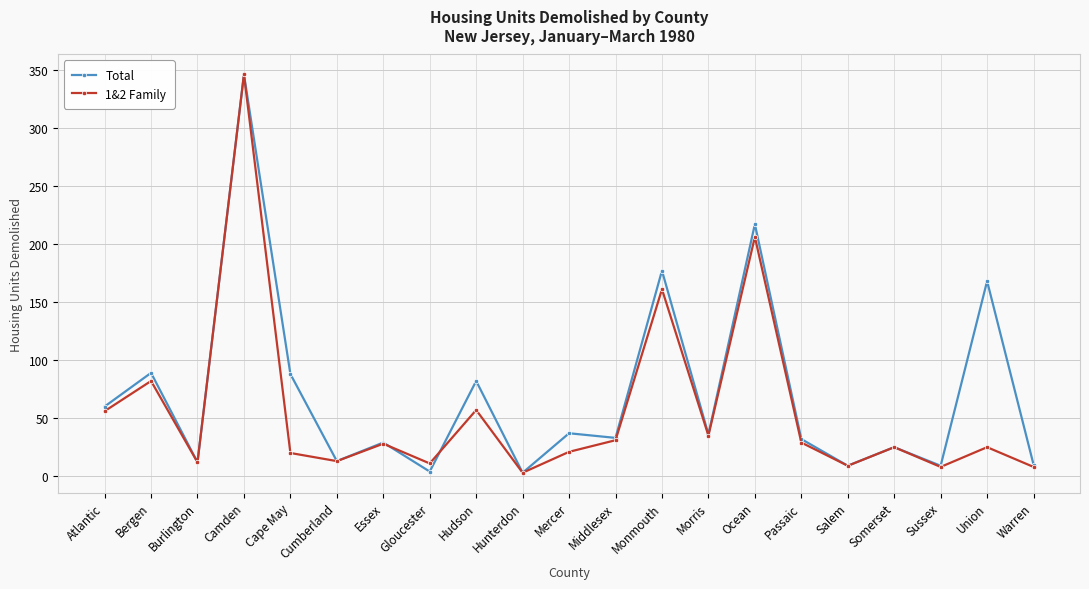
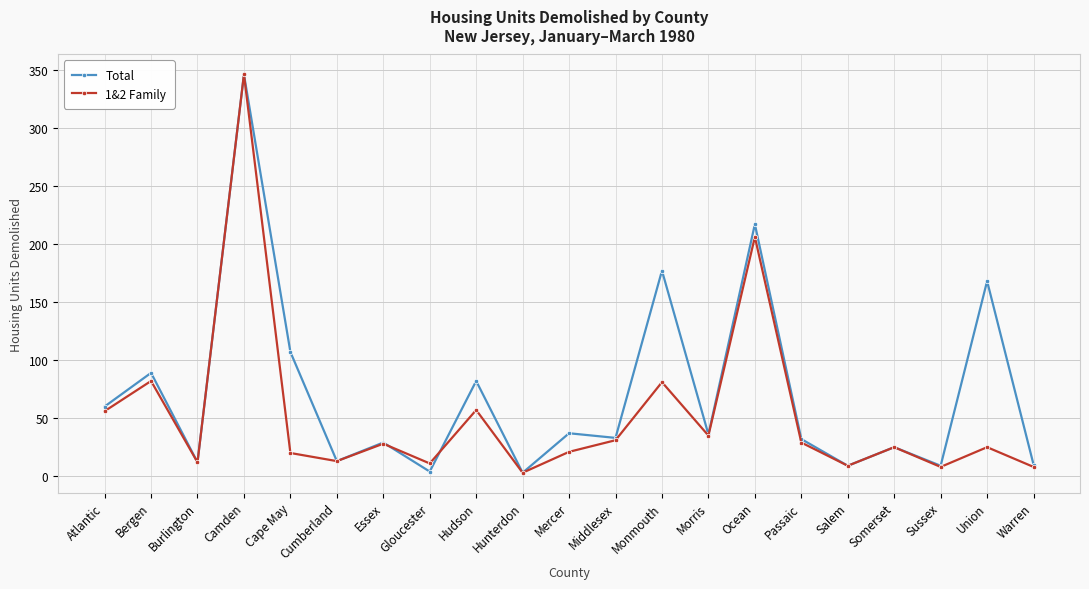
Total, Cape May: 88 -> 107
1&2 Family, Monmouth: 161 -> 81
